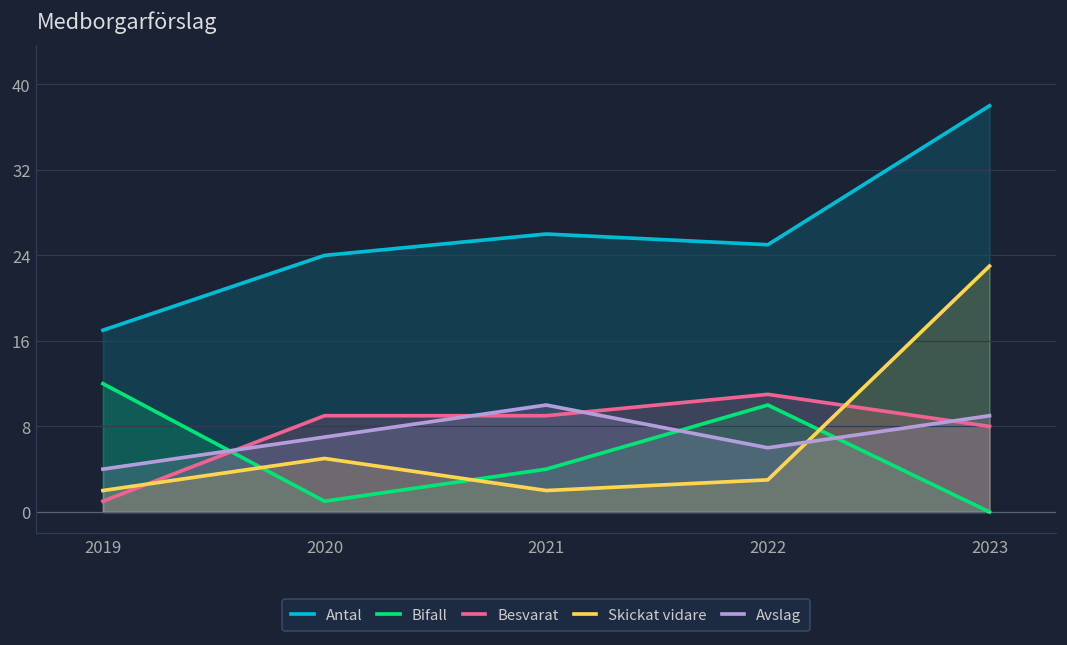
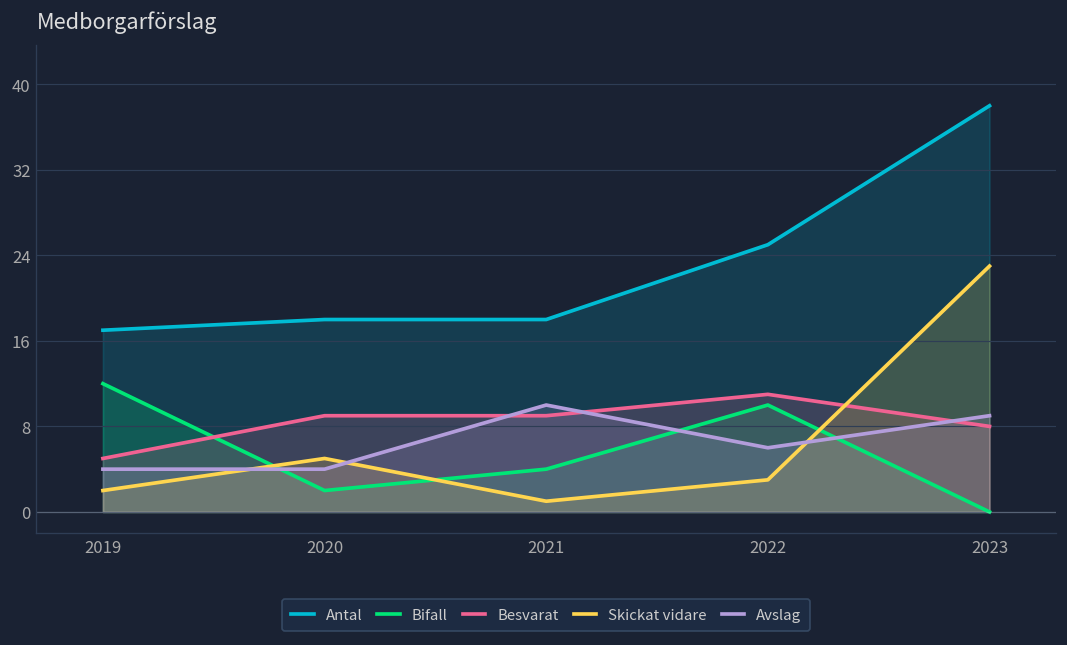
Besvarat, 2019: 1 -> 5
Antal, 2020: 24 -> 18
Bifall, 2020: 1 -> 2
Avslag, 2020: 7 -> 4
Antal, 2021: 26 -> 18
Skickat vidare, 2021: 2 -> 1
